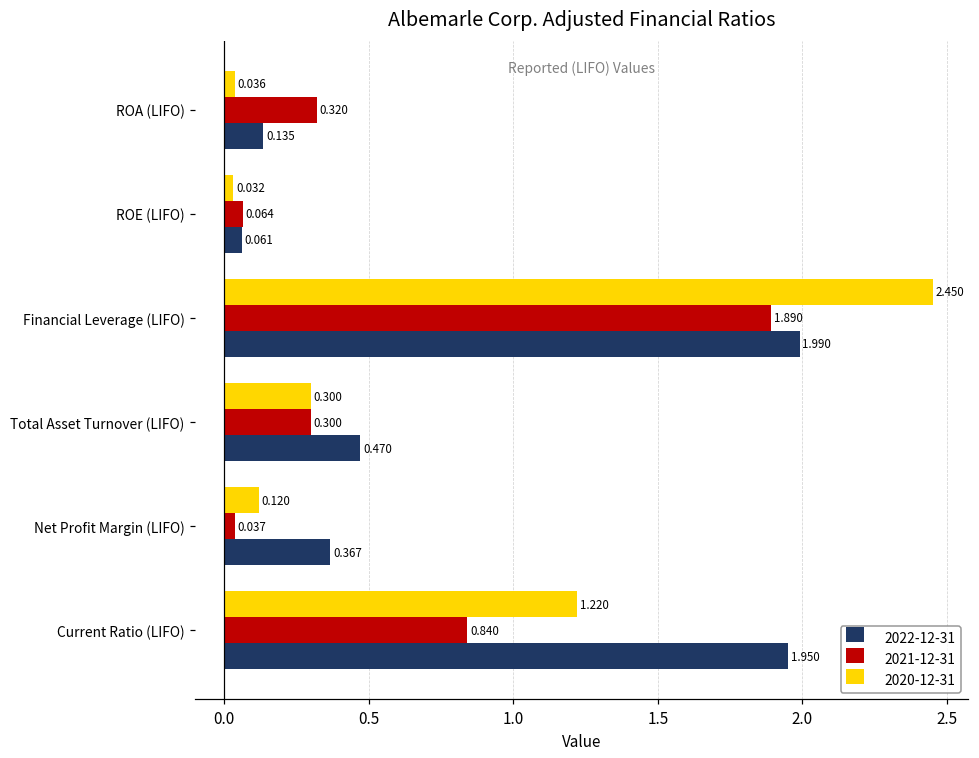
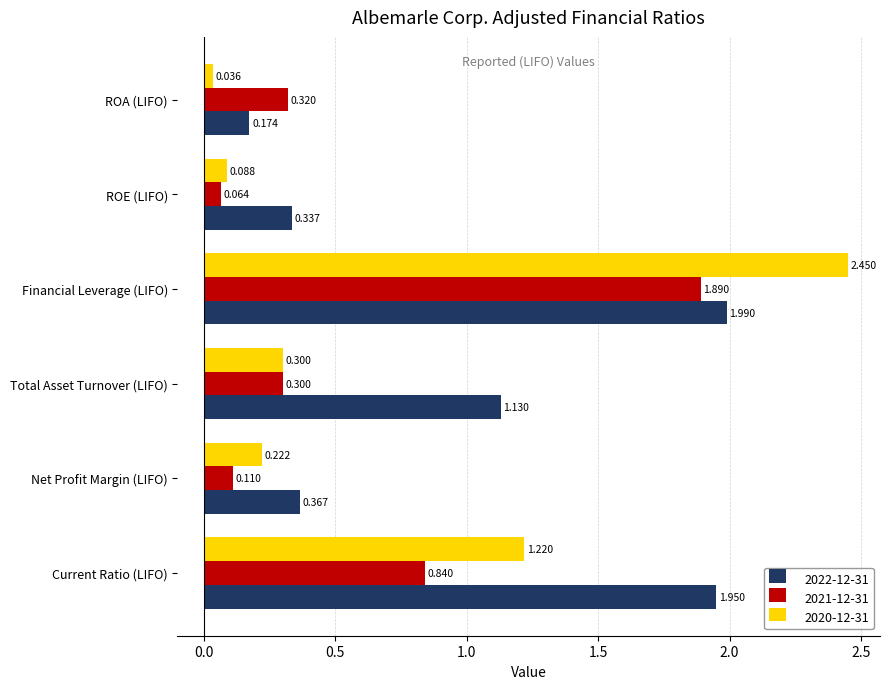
2022-12-31, ROA (LIFO): 0.135 -> 0.174
2020-12-31, ROE (LIFO): 0.032 -> 0.088
2022-12-31, ROE (LIFO): 0.061 -> 0.337
2022-12-31, Total Asset Turnover (LIFO): 0.470 -> 1.130
2020-12-31, Net Profit Margin (LIFO): 0.120 -> 0.222
2021-12-31, Net Profit Margin (LIFO): 0.037 -> 0.110
